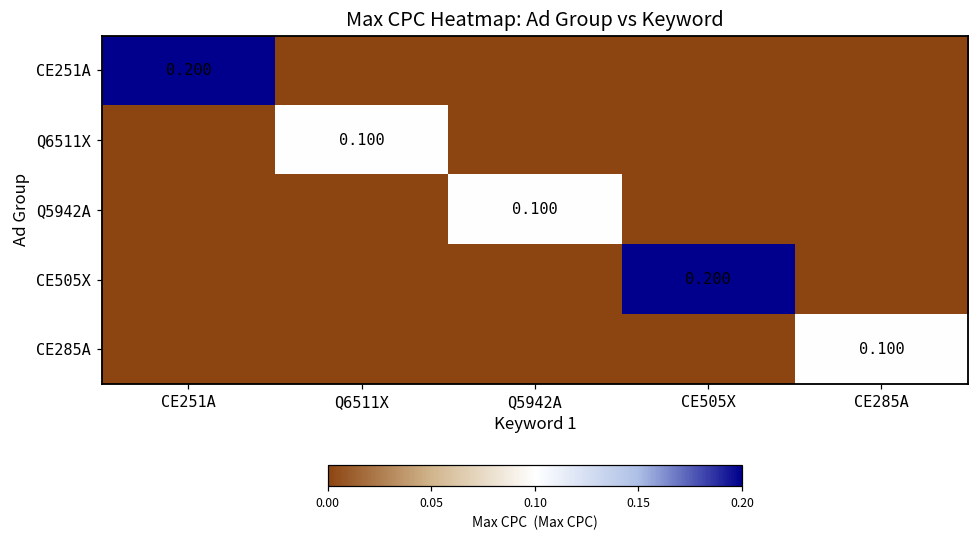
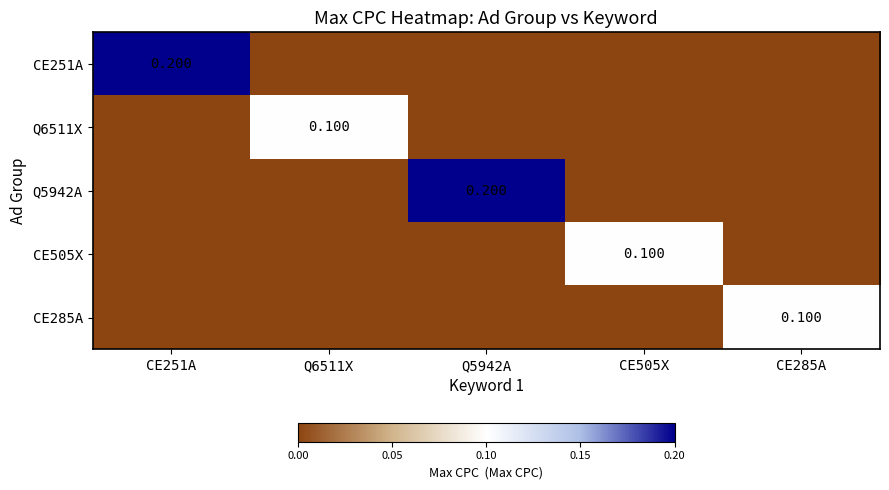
Q5942A, Q5942A: 0.100 -> 0.200
CE505X, CE505X: 0.200 -> 0.100
